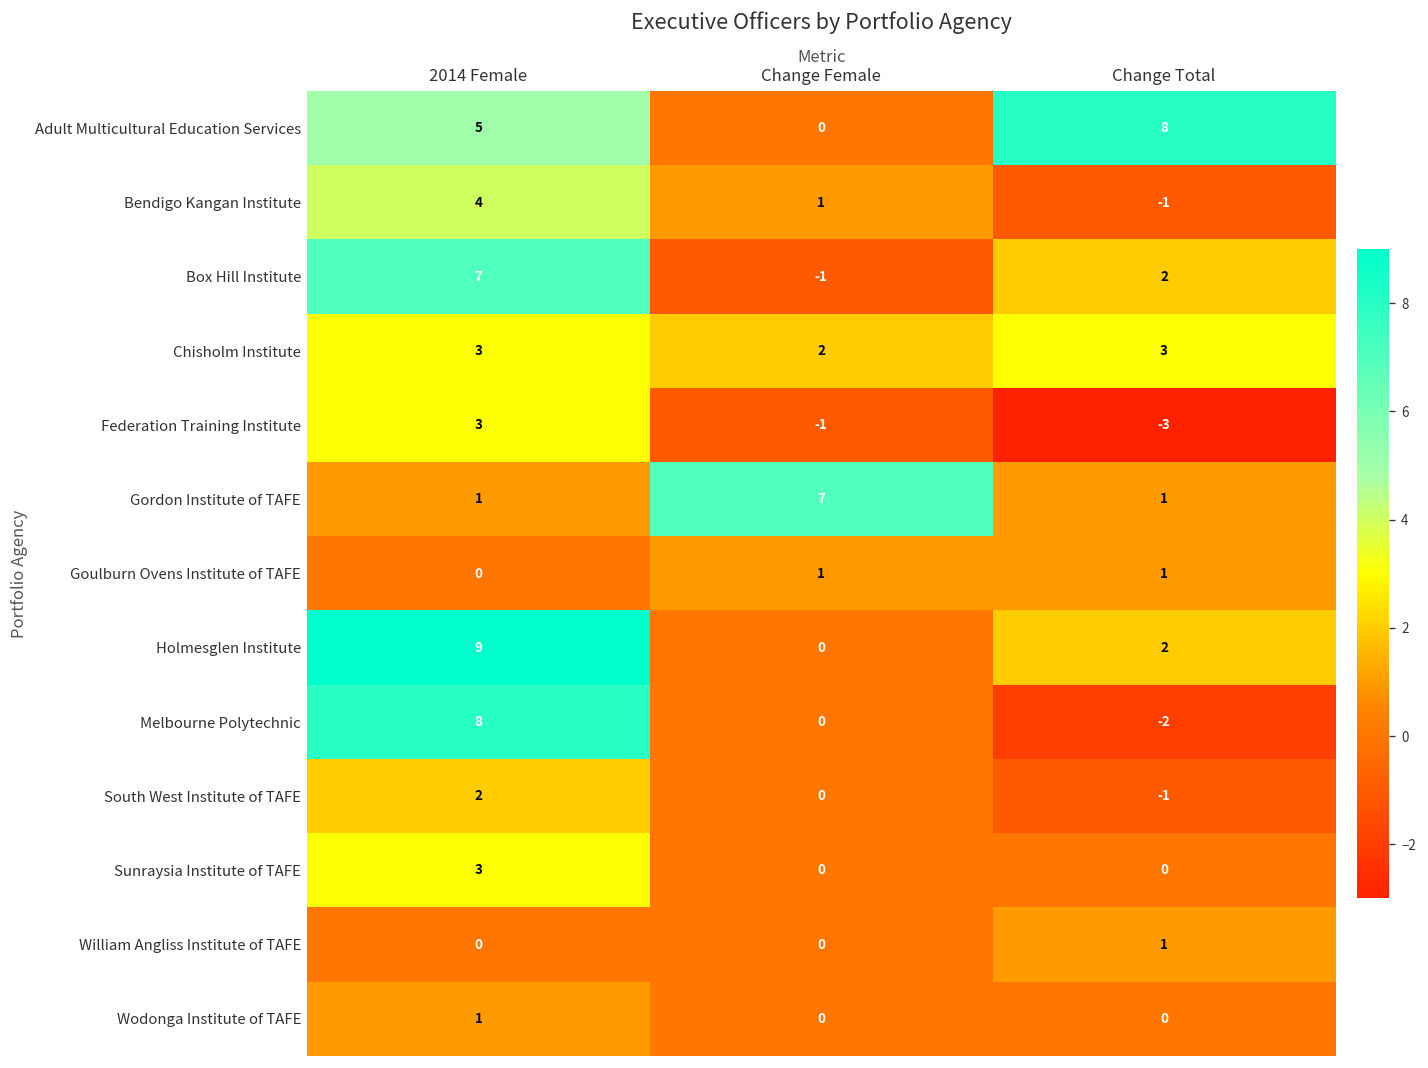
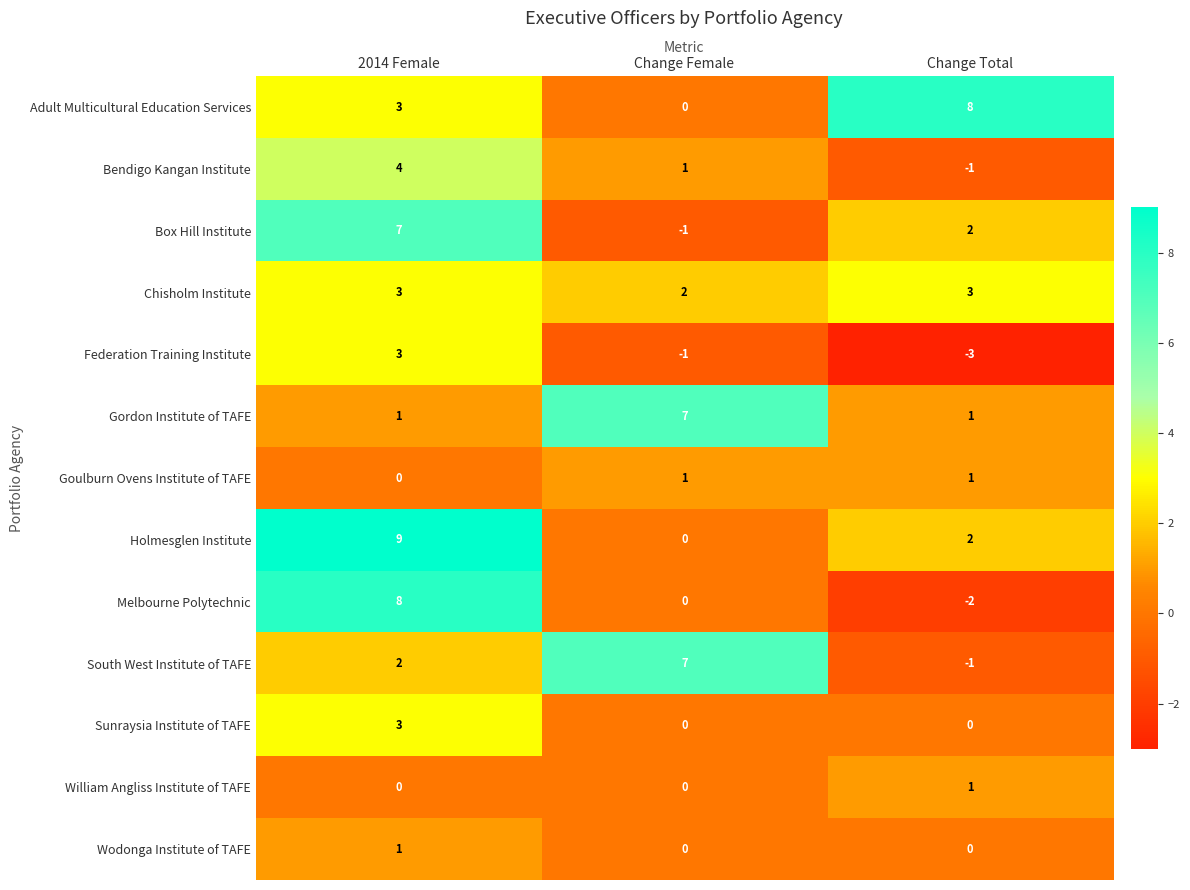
Adult Multicultural Education Services, 2014 Female: 5 -> 3
South West Institute of TAFE, Change Female: 0 -> 7
